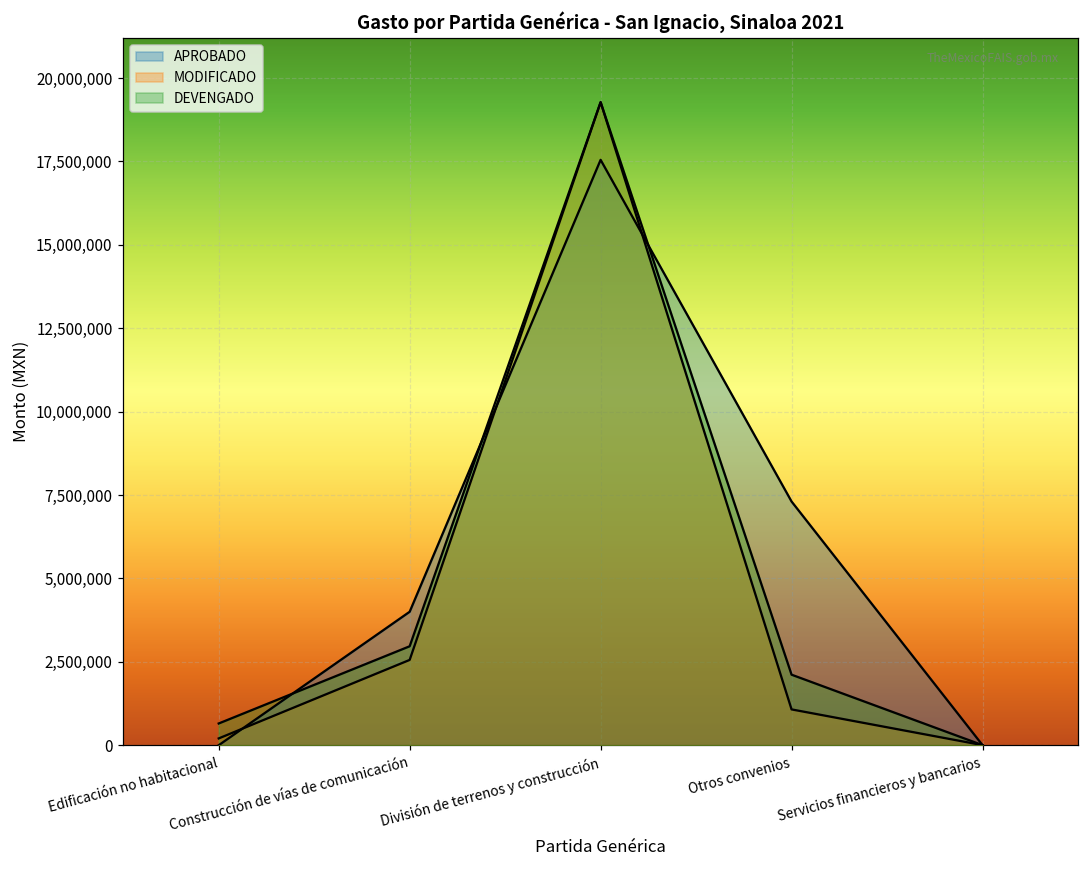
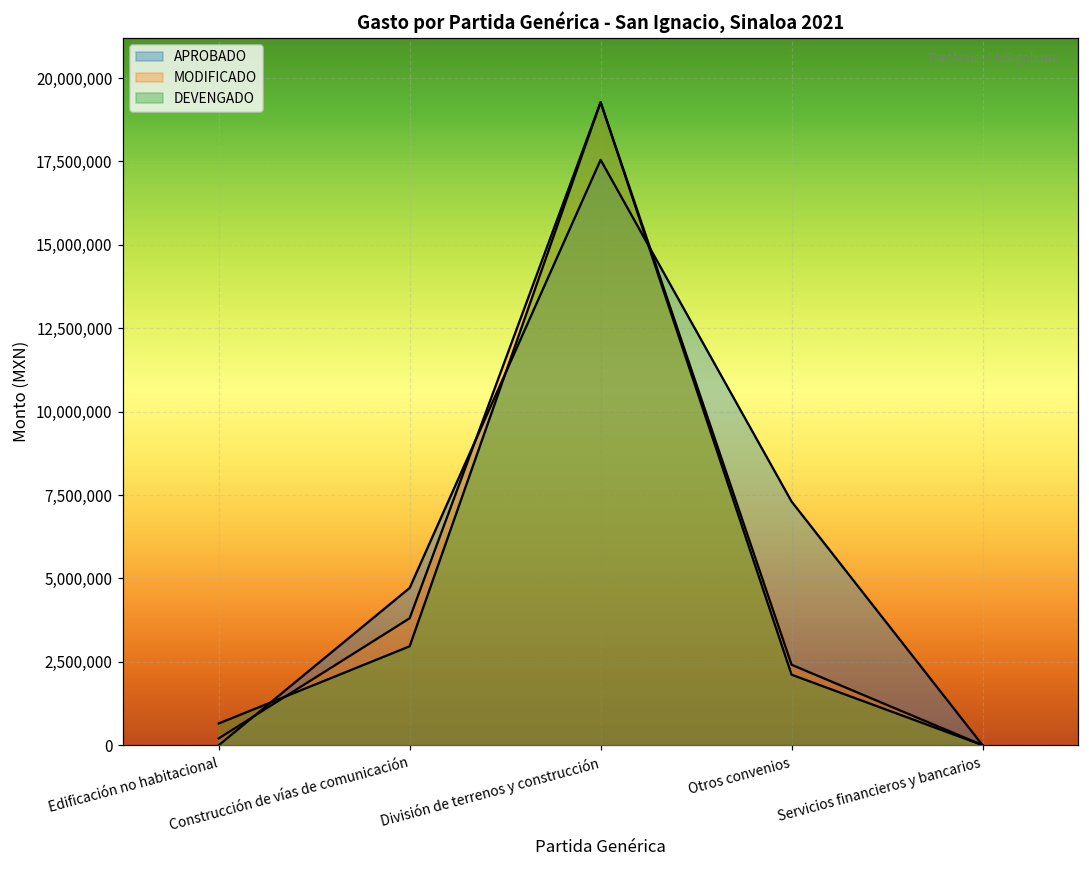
APROBADO, Construcción de vías de comunicación: 4,000,000 -> 4,700,000
MODIFICADO, Construcción de vías de comunicación: 2,600,000 -> 3,800,000
MODIFICADO, Otros convenios: 1,100,000 -> 2,400,000
